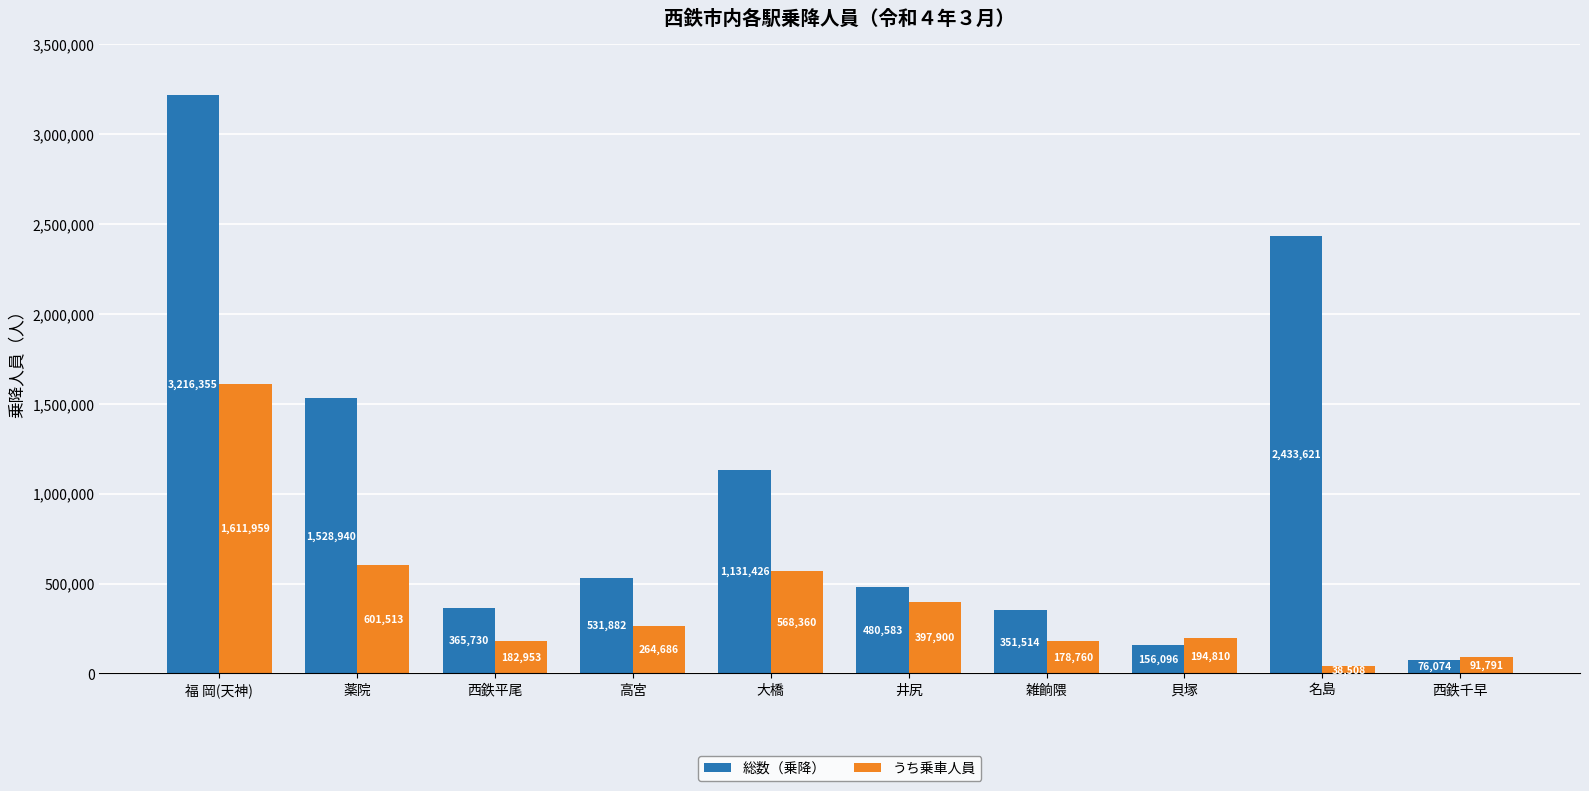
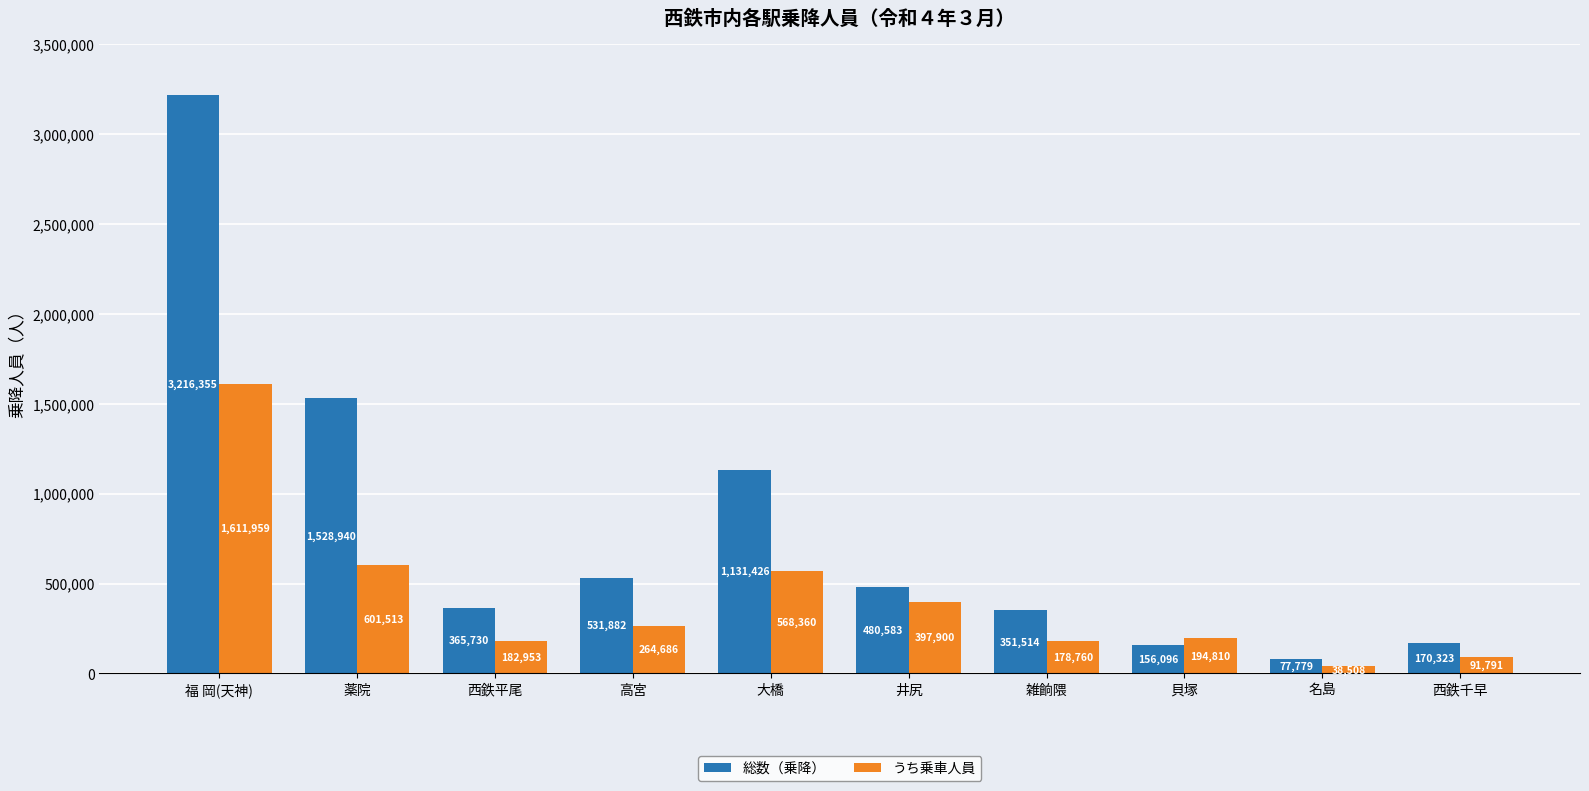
総数（乗降）, 名島: 2,433,621 -> 77,779
総数（乗降）, 西鉄千早: 76,074 -> 170,323
